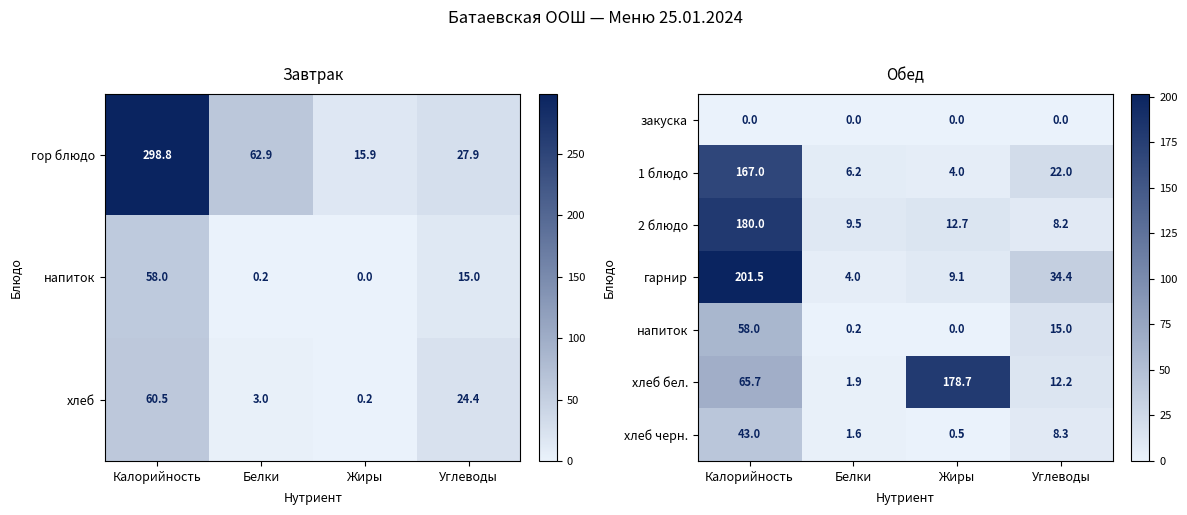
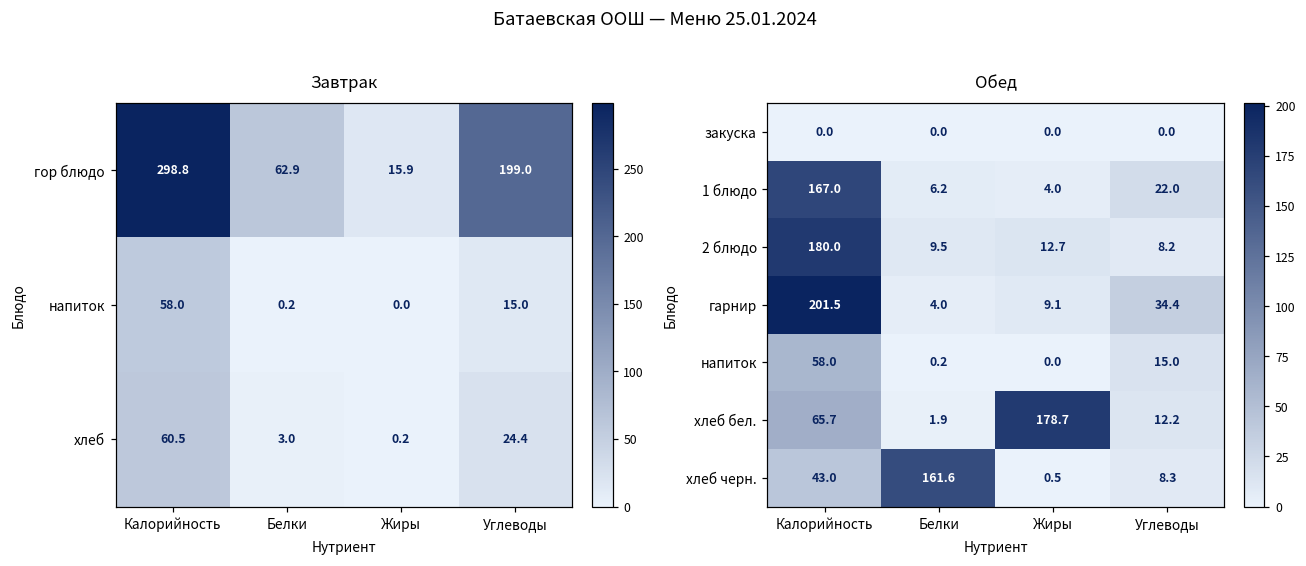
Завтрак, гор блюдо, Углеводы: 27.9 -> 199.0
Обед, хлеб черн., Белки: 1.6 -> 161.6
